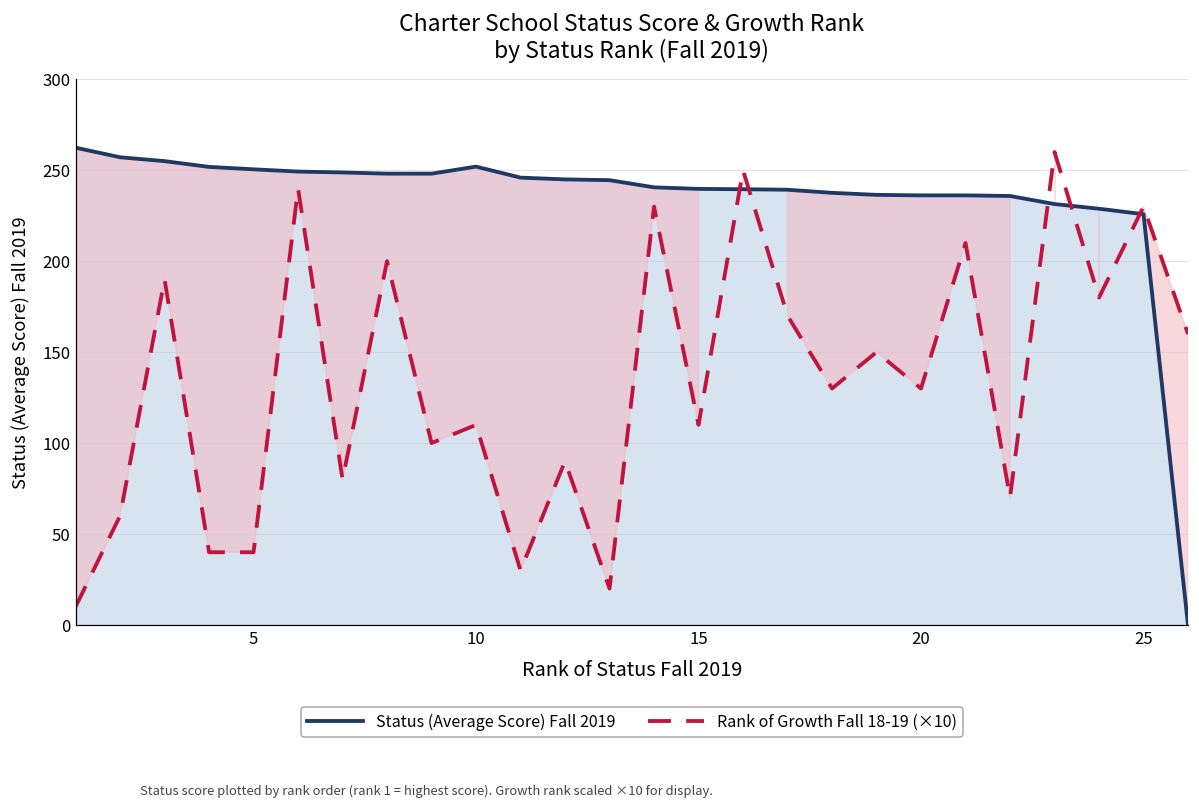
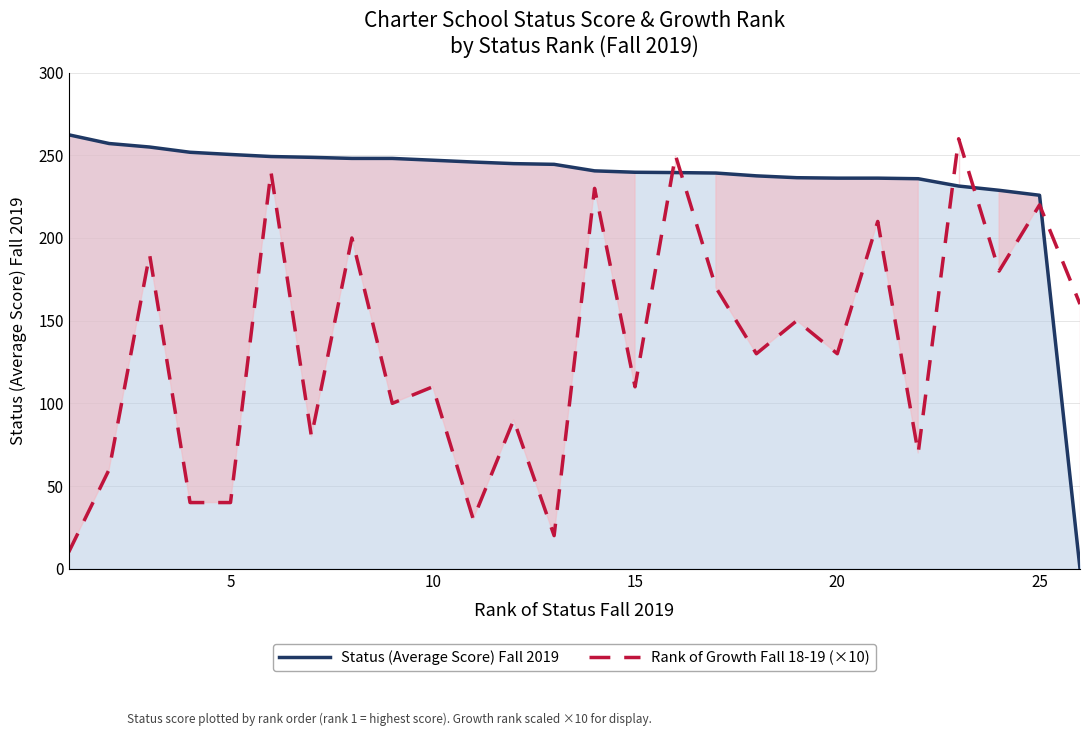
Status (Average Score) Fall 2019, 10: 252 -> 247
Rank of Growth Fall 18-19 (×10), 25: 230 -> 220
